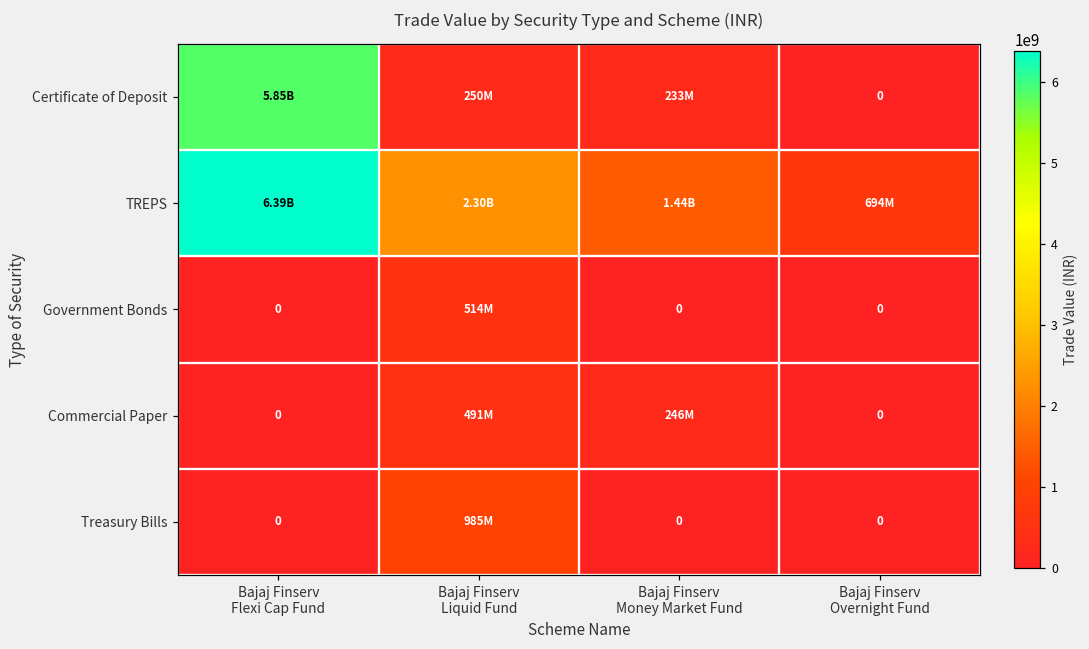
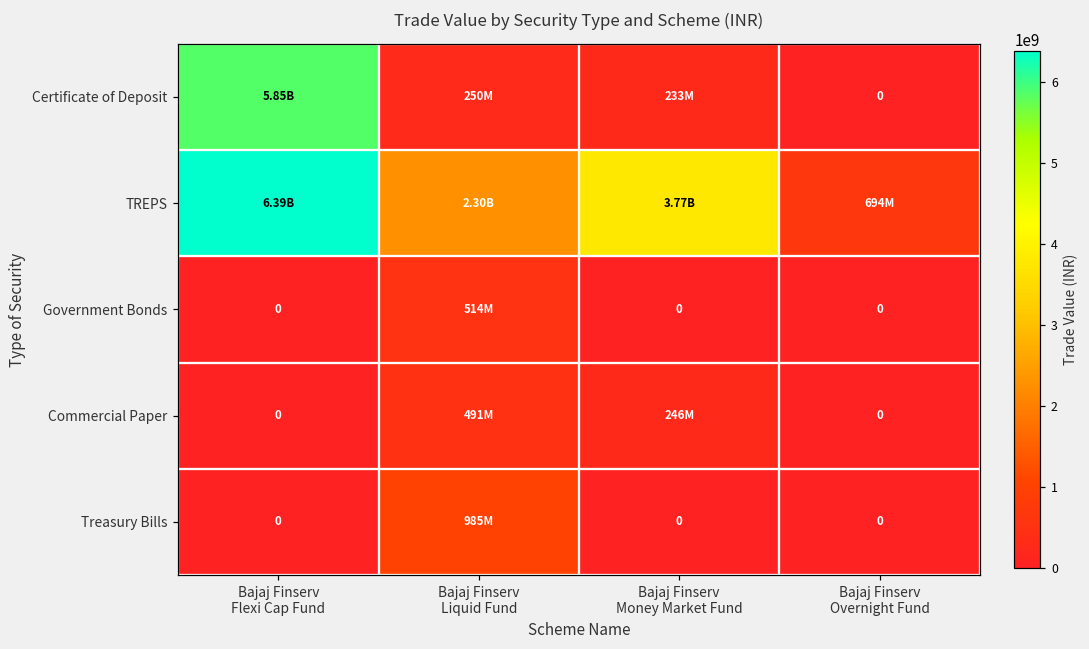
TREPS, Bajaj Finserv Money Market Fund: 1.44B -> 3.77B
